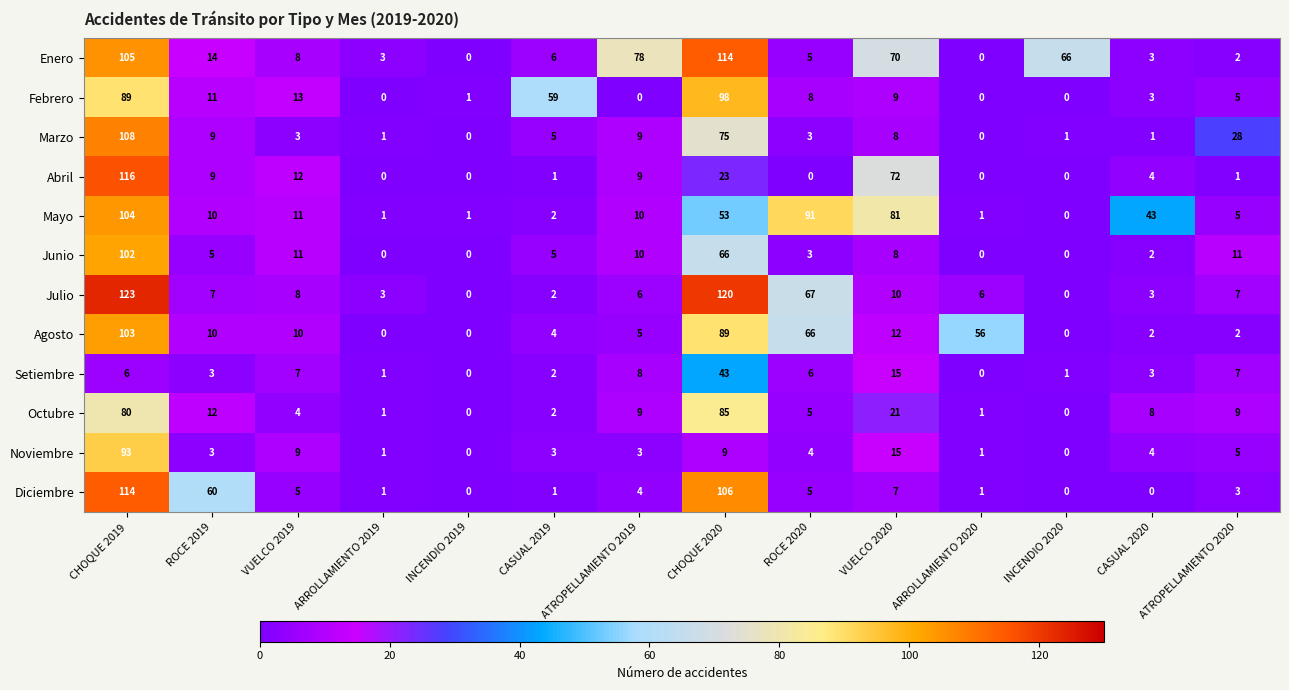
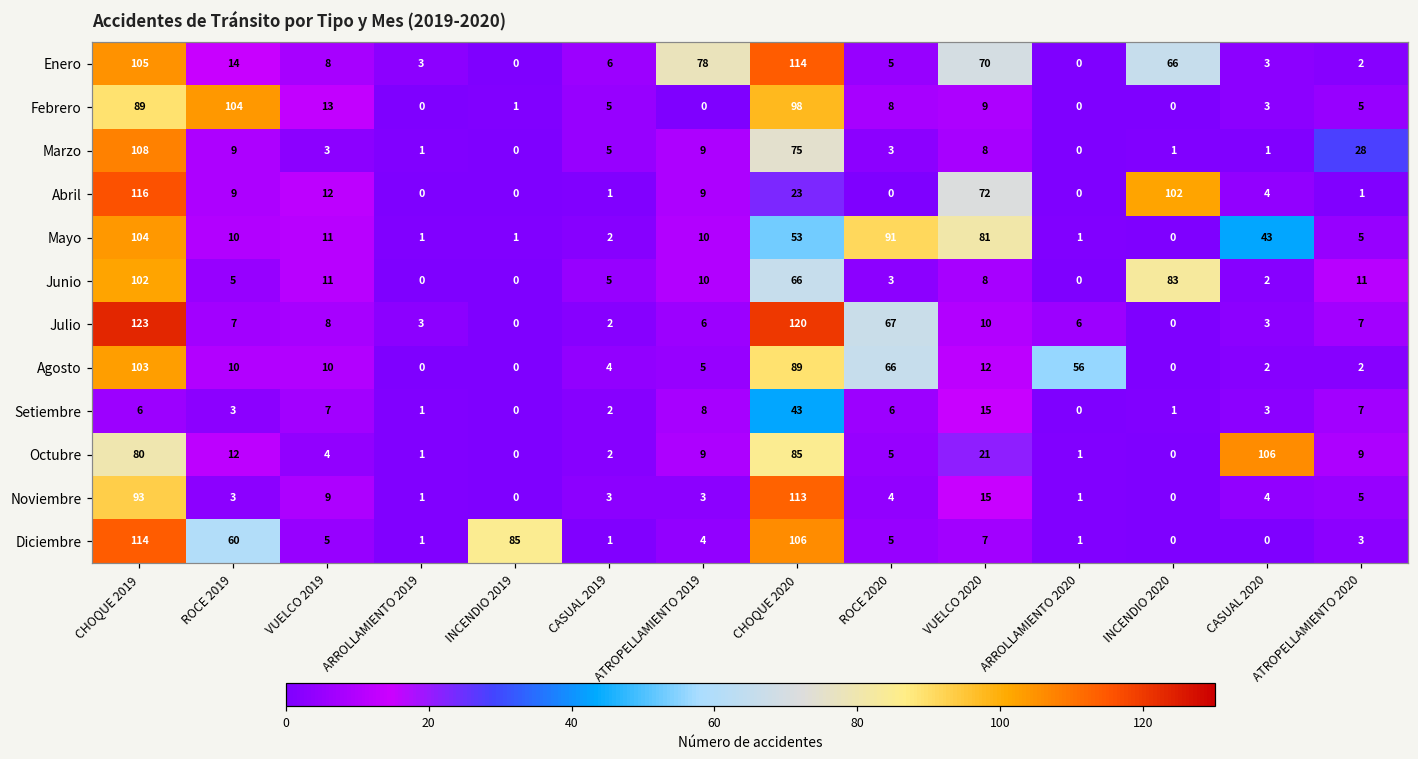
Febrero, ROCE 2019: 11 -> 104
Febrero, CASUAL 2019: 59 -> 5
Abril, INCENDIO 2020: 0 -> 102
Junio, INCENDIO 2020: 0 -> 83
Octubre, CASUAL 2020: 8 -> 106
Noviembre, CHOQUE 2020: 9 -> 113
Diciembre, INCENDIO 2019: 0 -> 85
